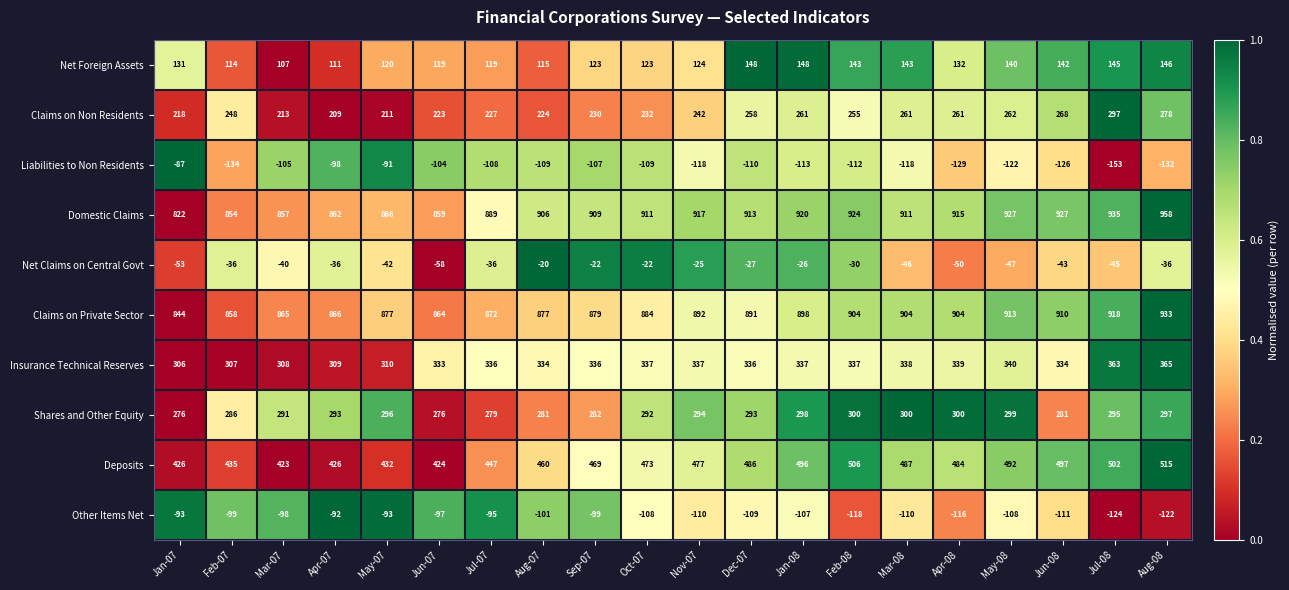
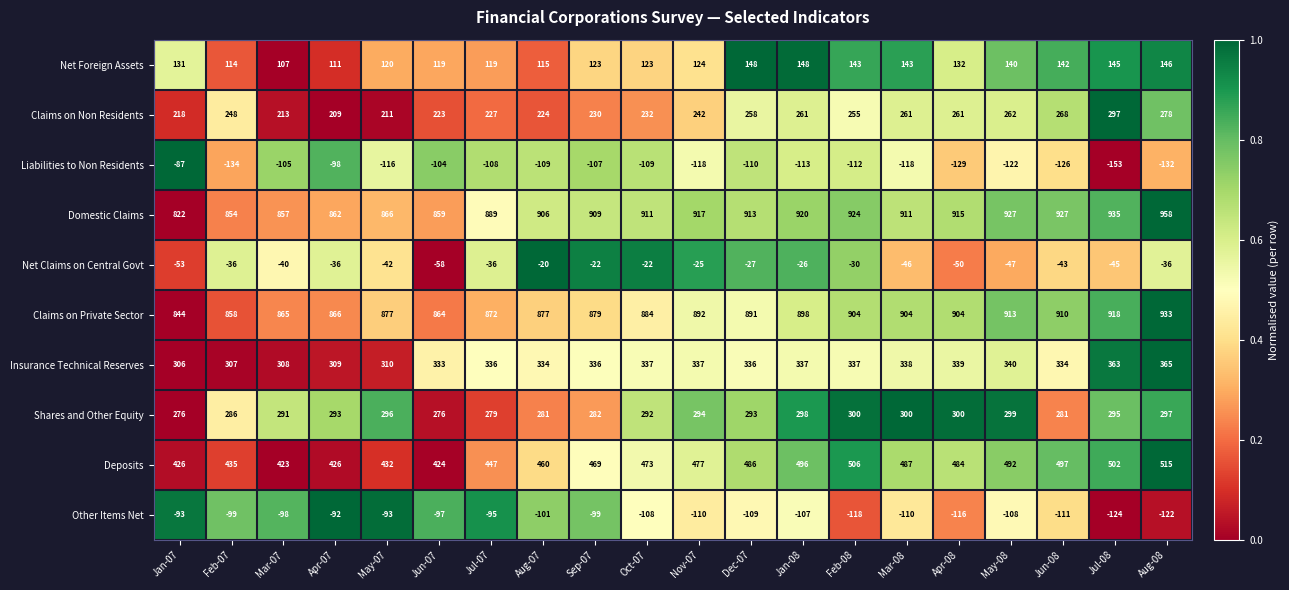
Liabilities to Non Residents, May-07: -91 -> -116
